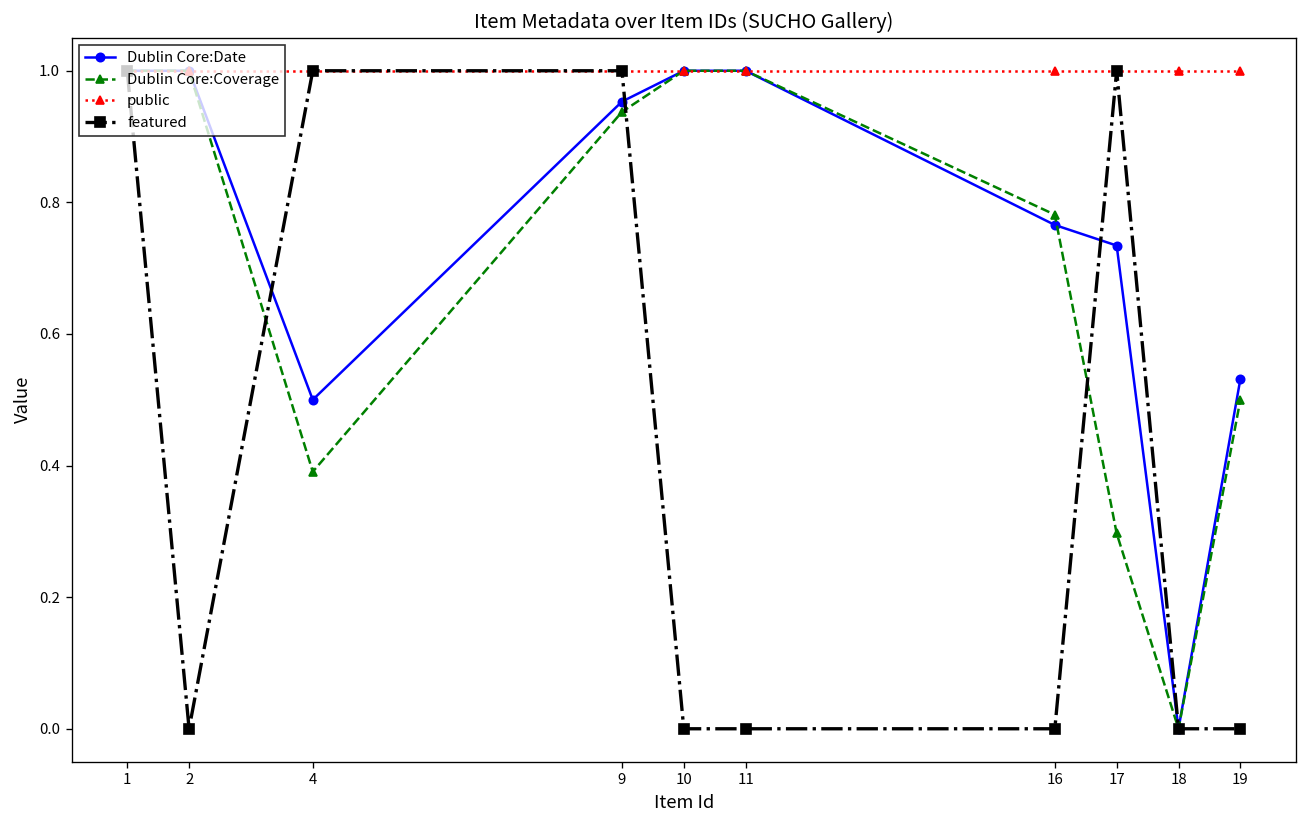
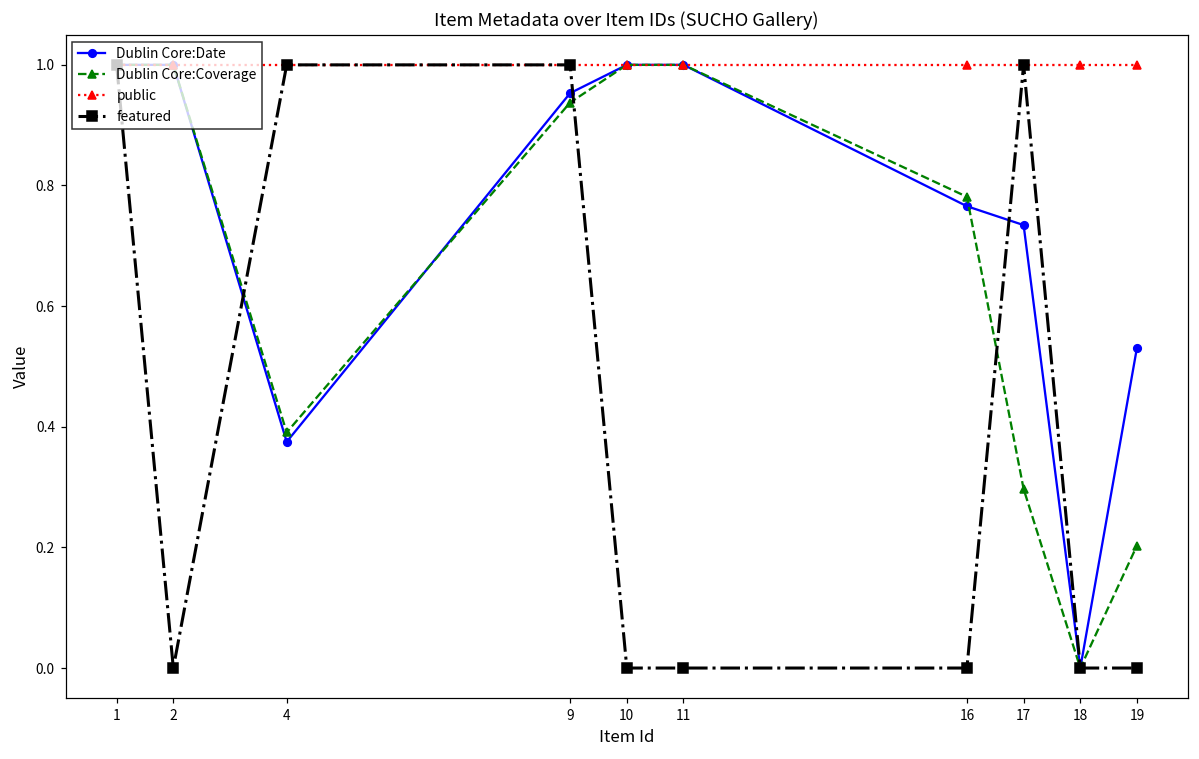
Dublin Core:Date, 4: 0.50 -> 0.38
Dublin Core:Coverage, 19: 0.50 -> 0.20
